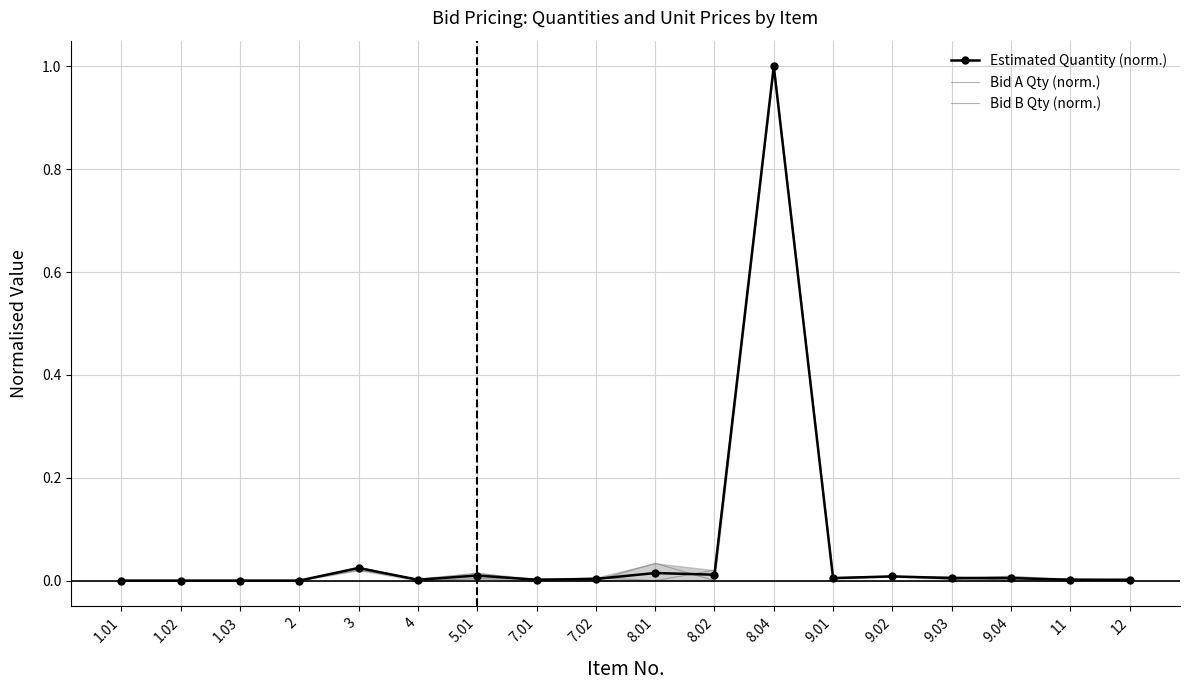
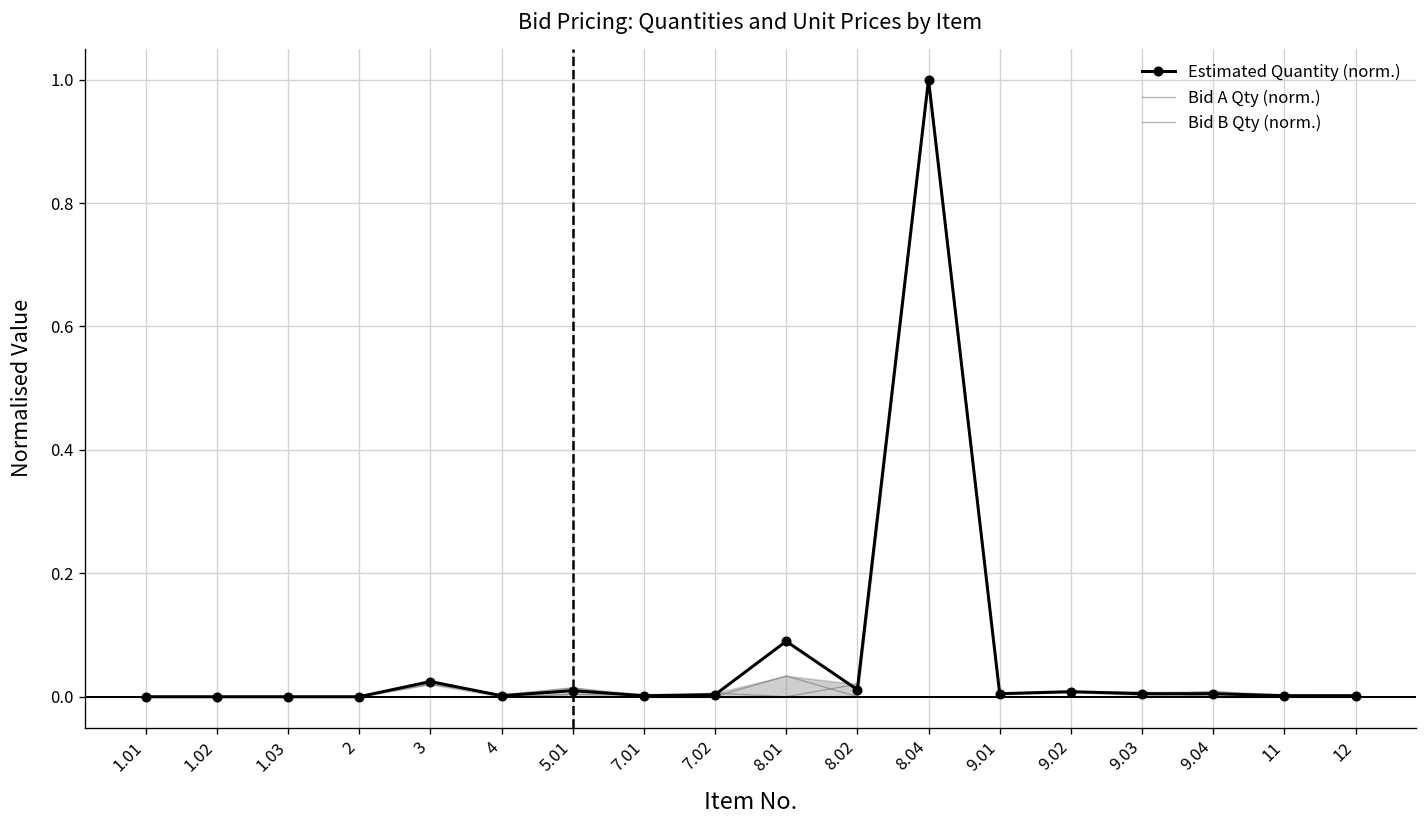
Estimated Quantity (norm.), 8.01: 0.01 -> 0.09
